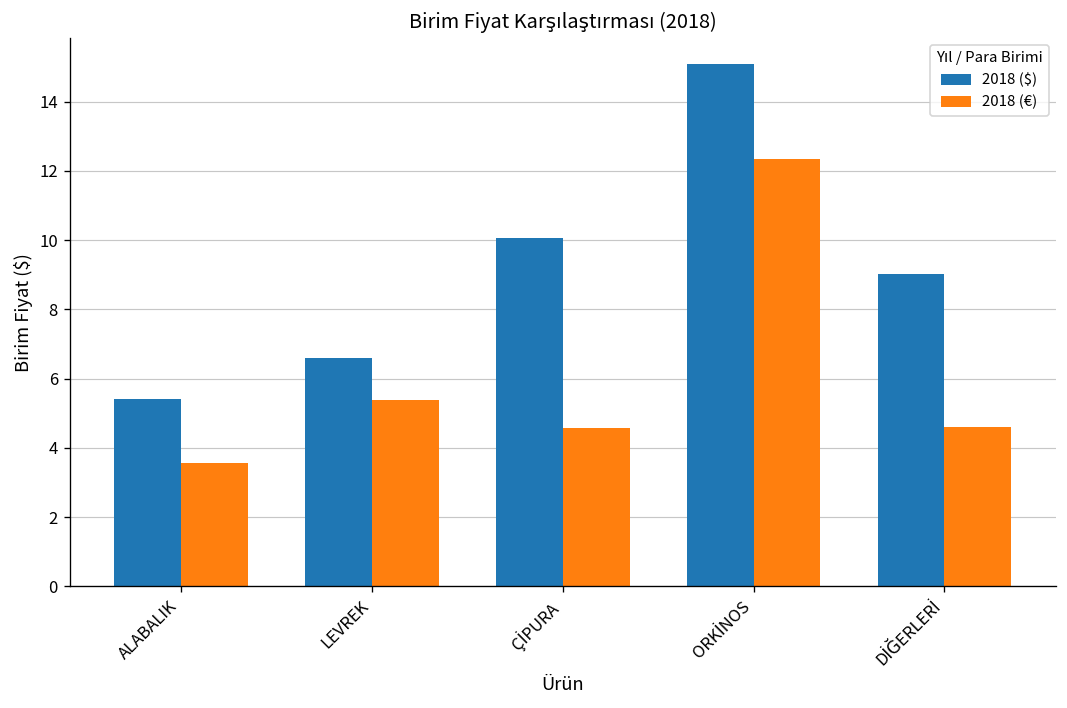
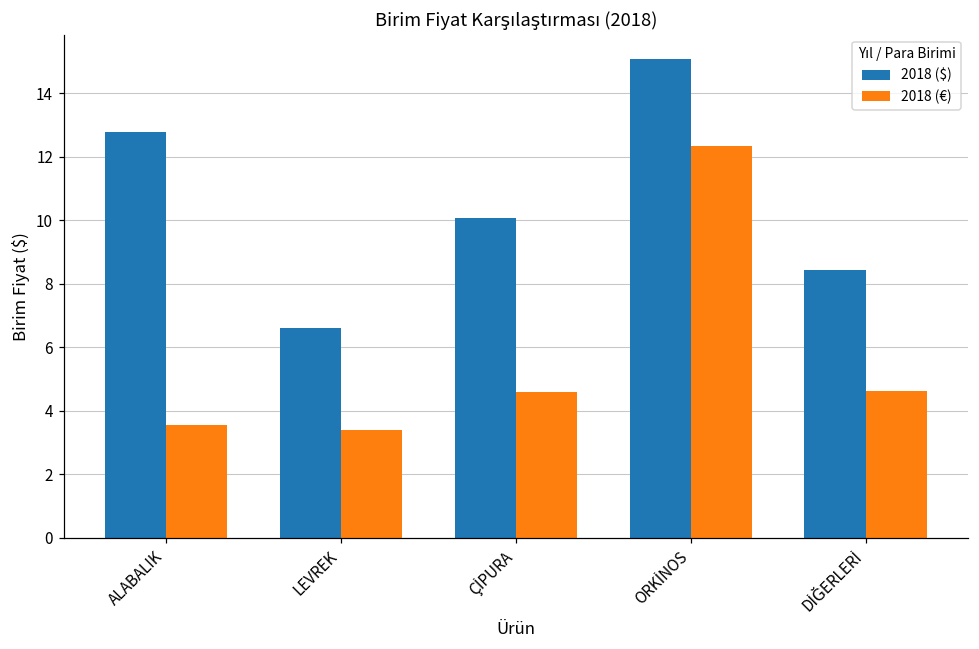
2018 ($), ALABALIK: 5.4 -> 12.8
2018 (€), LEVREK: 5.4 -> 3.4
2018 ($), DİĞERLERİ: 9.0 -> 8.4
